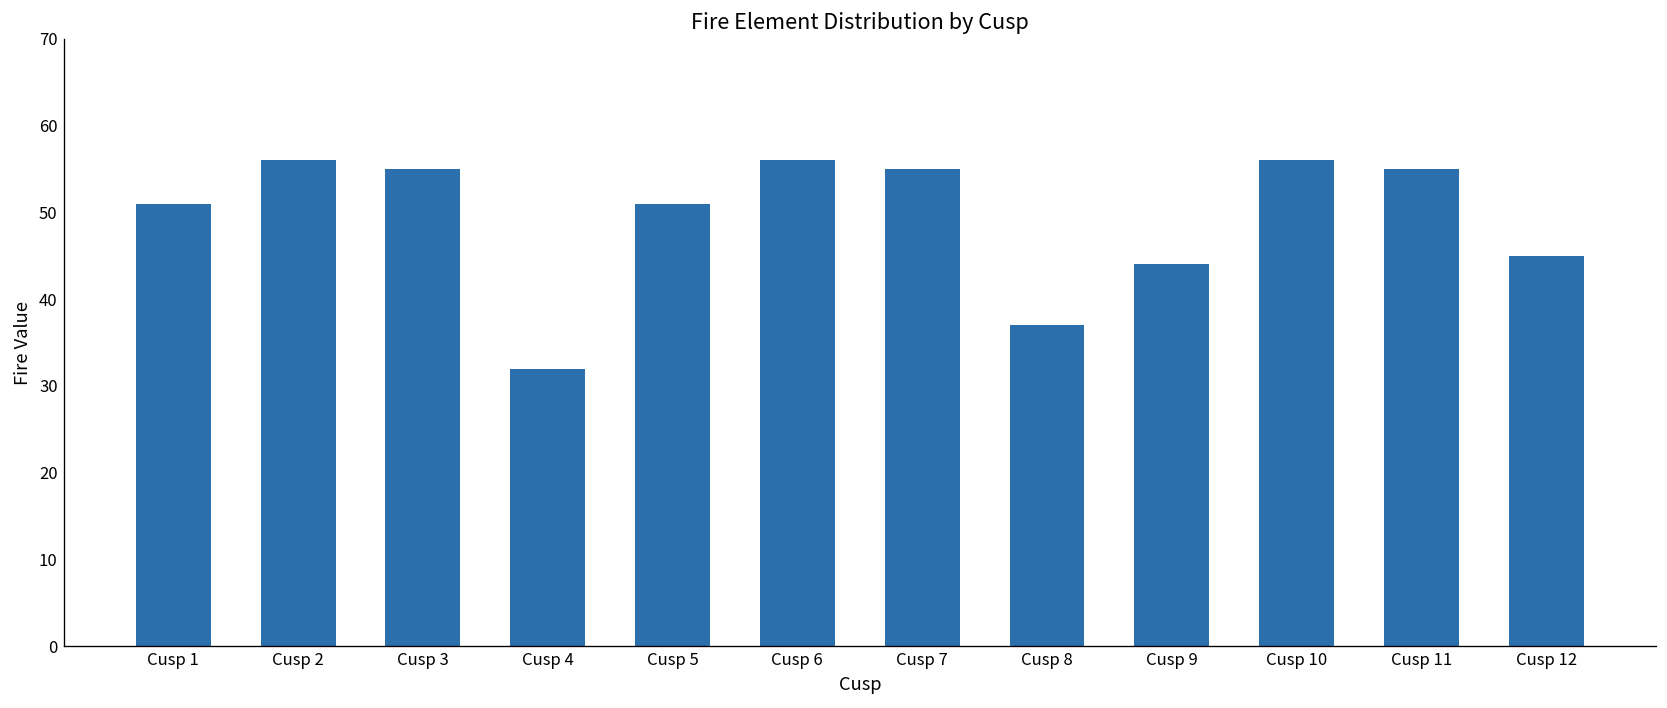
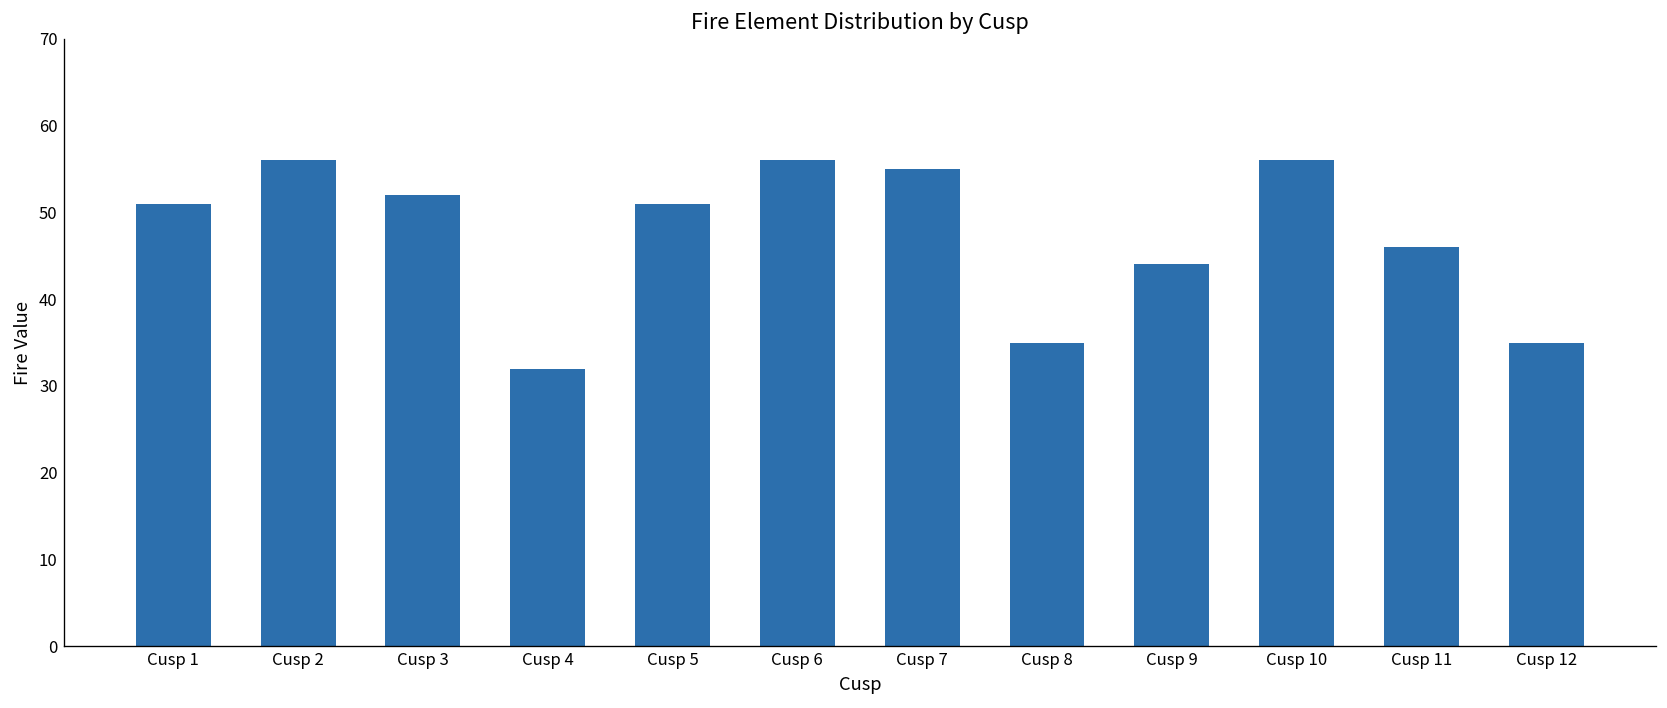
Cusp 3: 55 -> 52
Cusp 8: 37 -> 35
Cusp 11: 55 -> 46
Cusp 12: 45 -> 35
